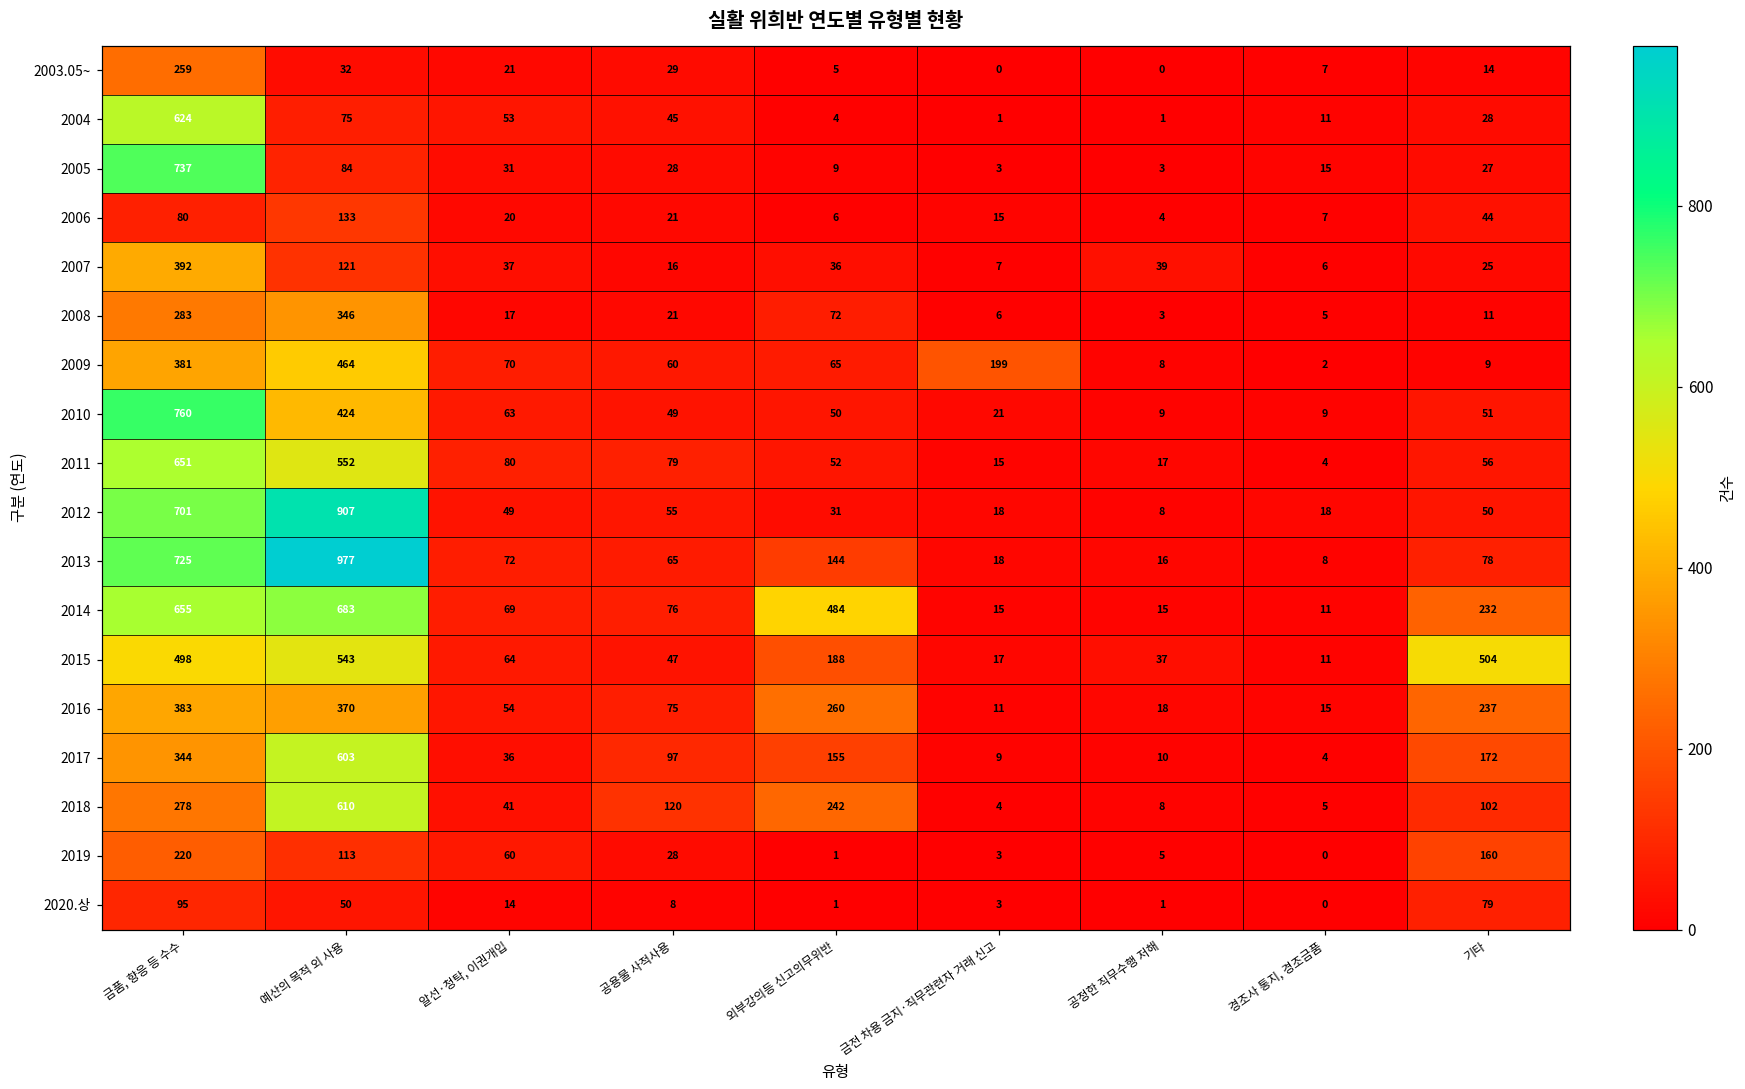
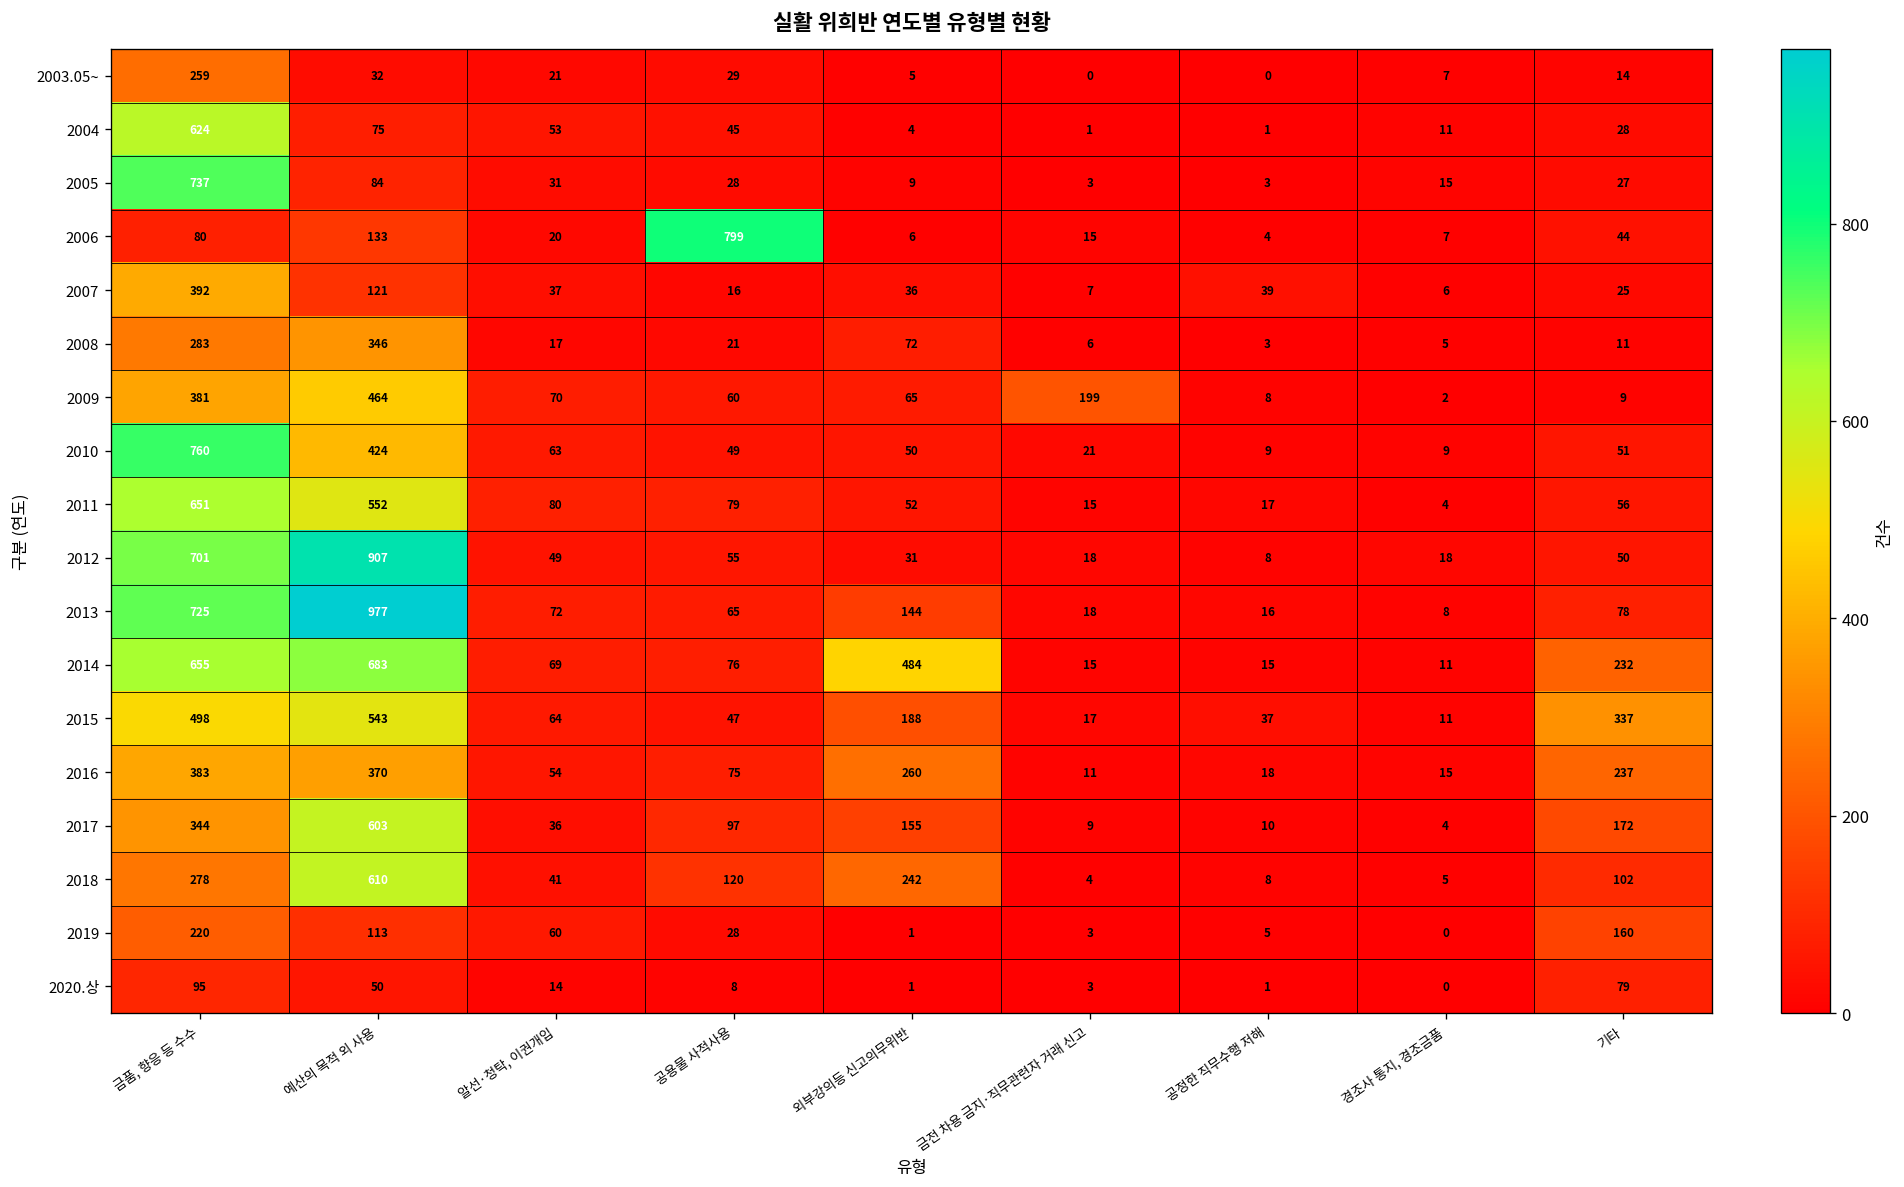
2006, 공용물 사적사용: 21 -> 799
2015, 기타: 504 -> 337
